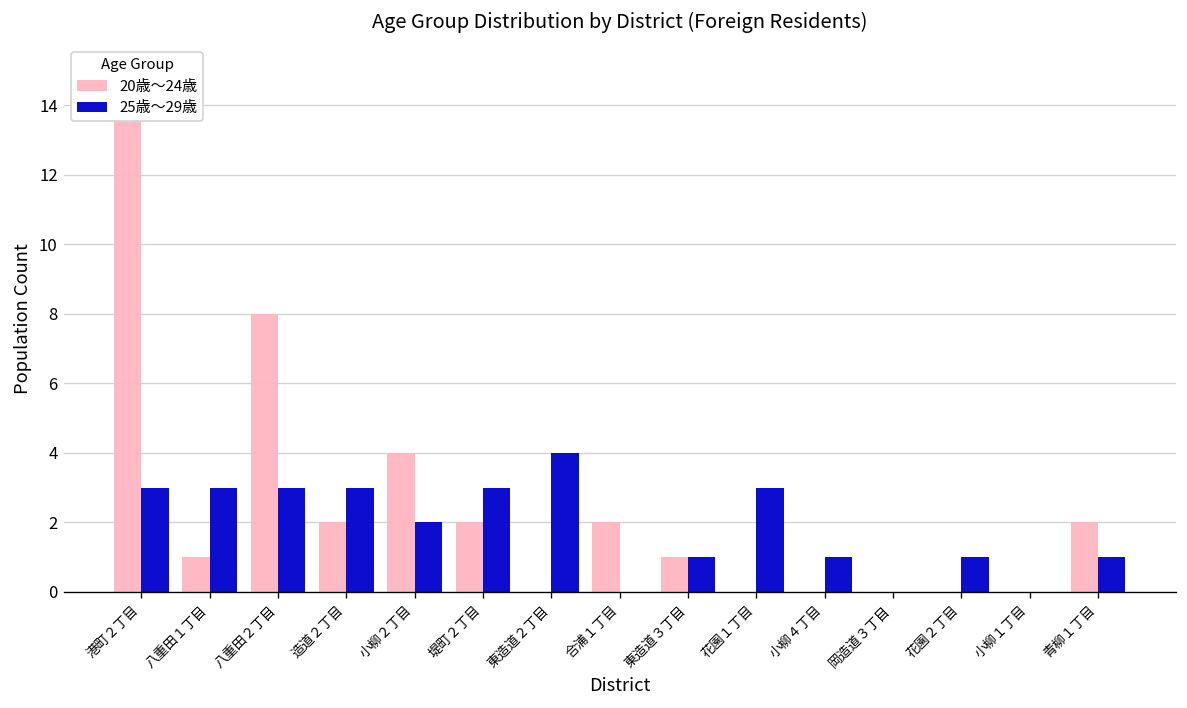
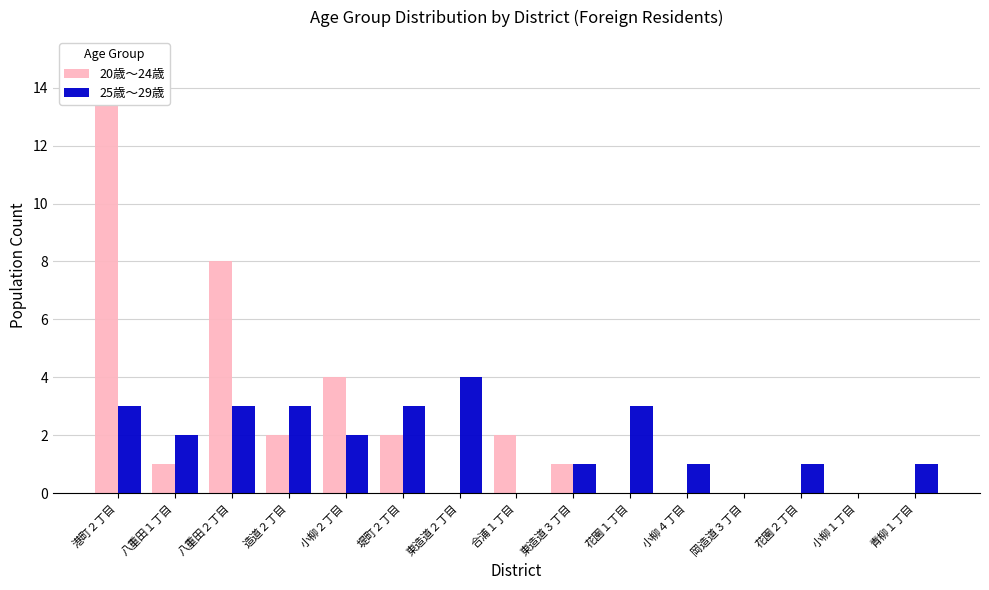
25歳～29歳, 八重田１丁目: 3 -> 2
20歳～24歳, 青柳１丁目: 2 -> 0
